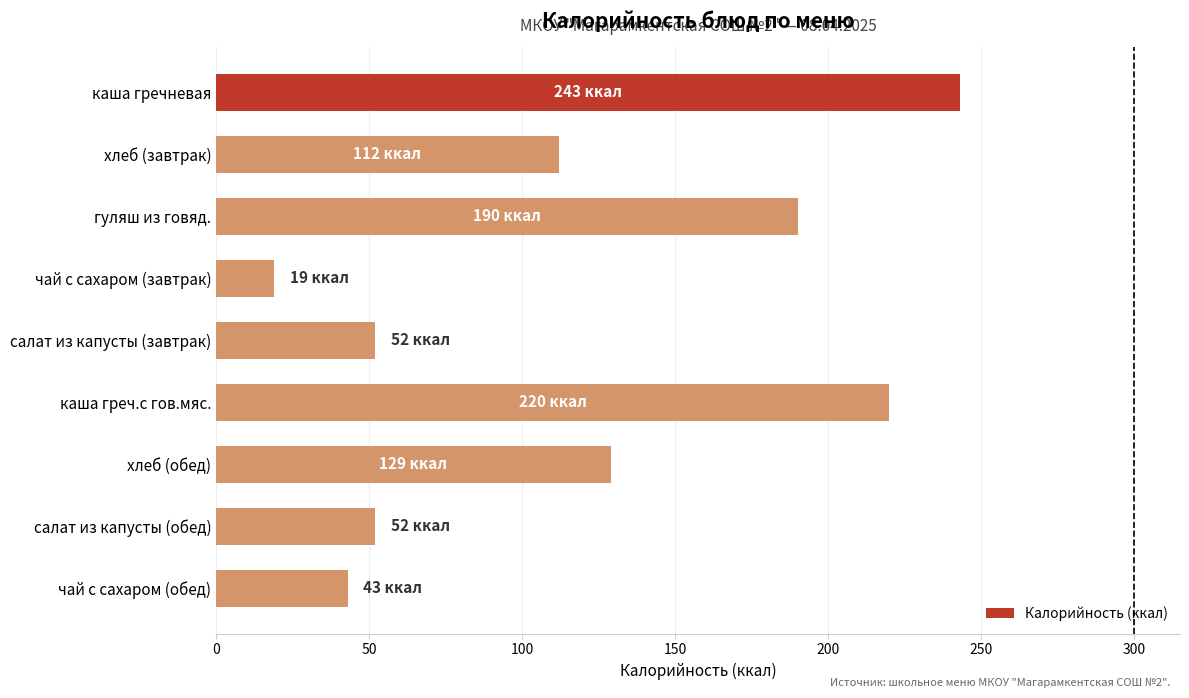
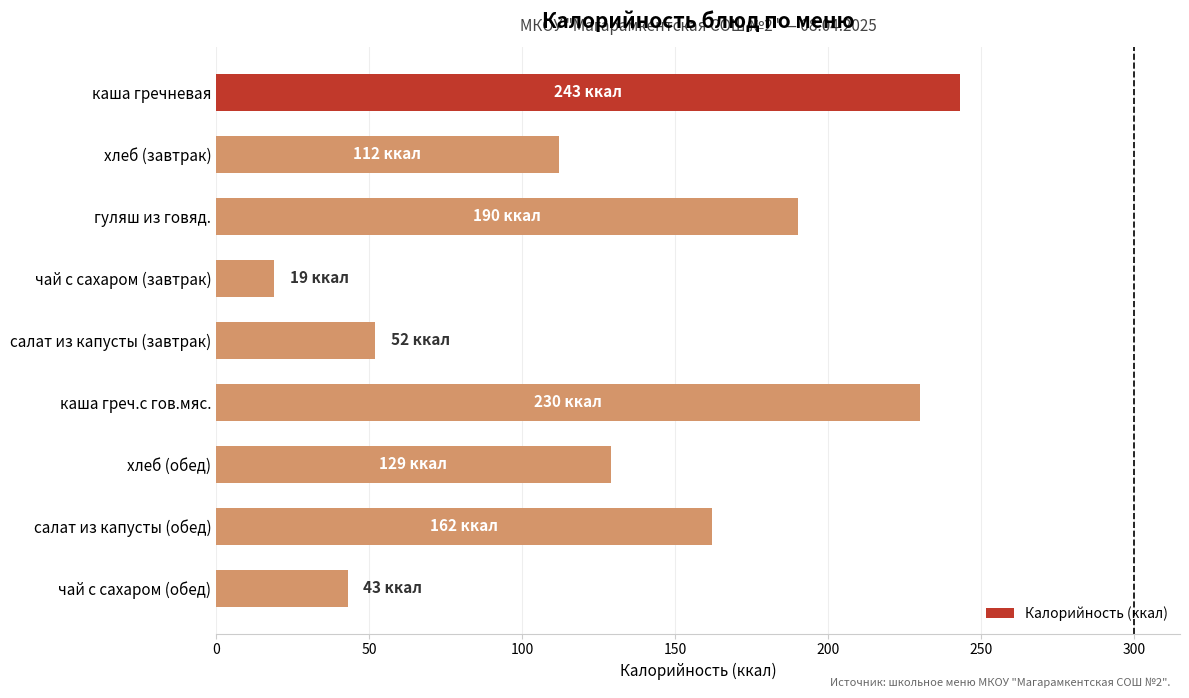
каша греч.с гов.мяс.: 220 -> 230
салат из капусты (обед): 52 -> 162
